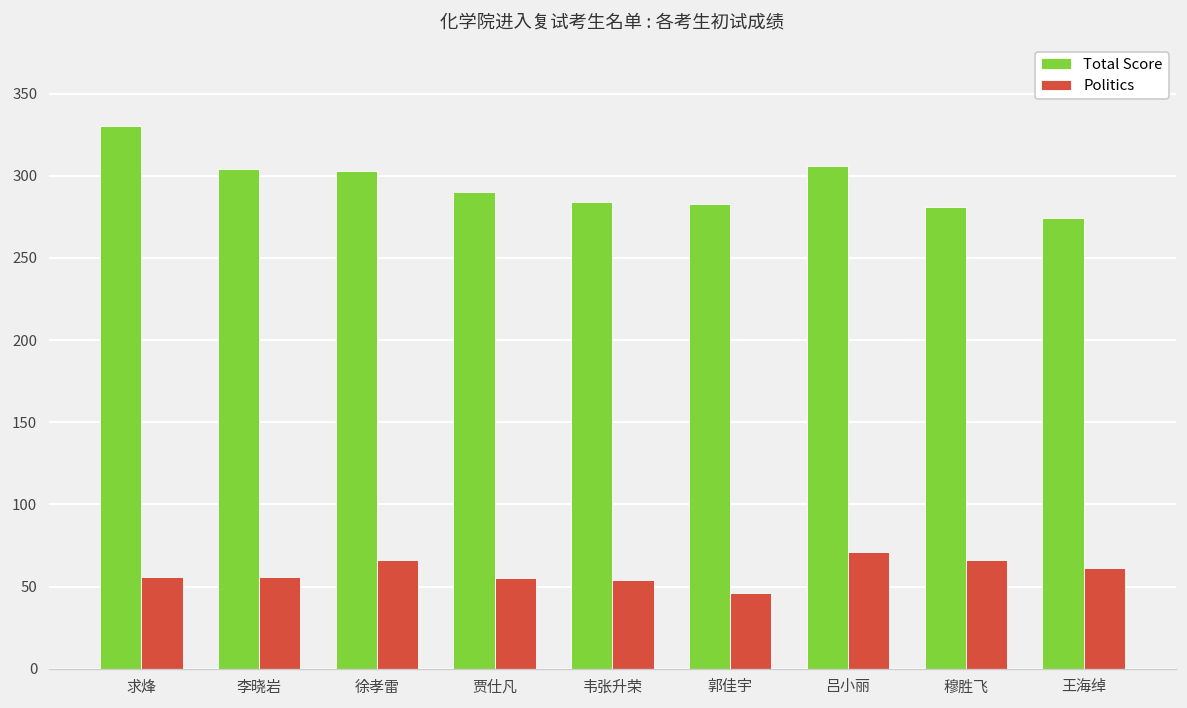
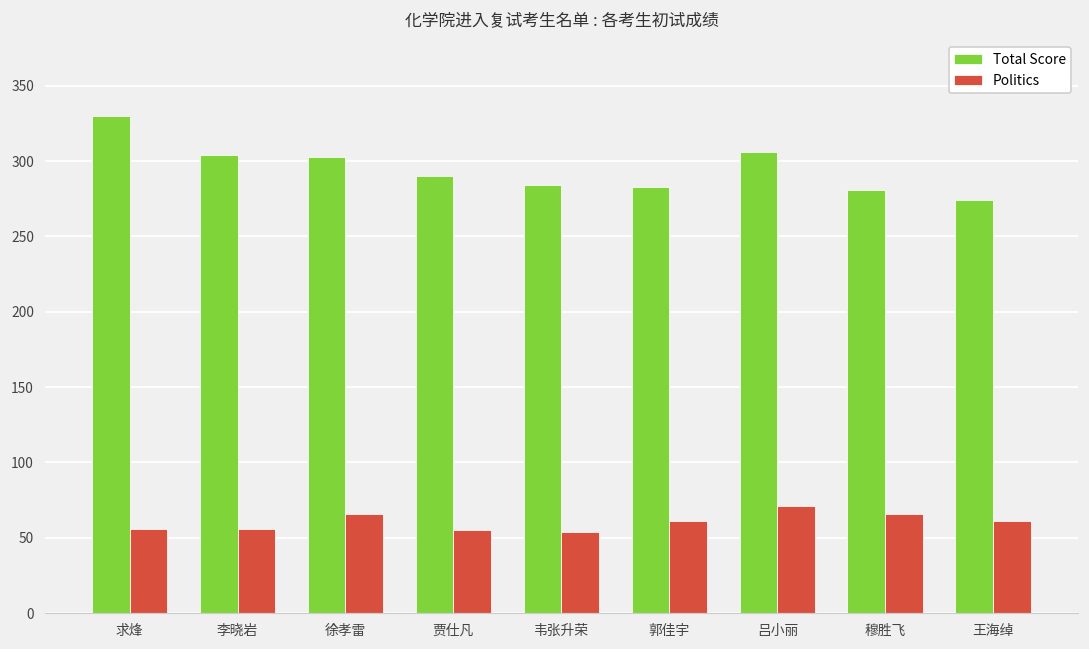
Politics, 郭佳宇: 46 -> 61
